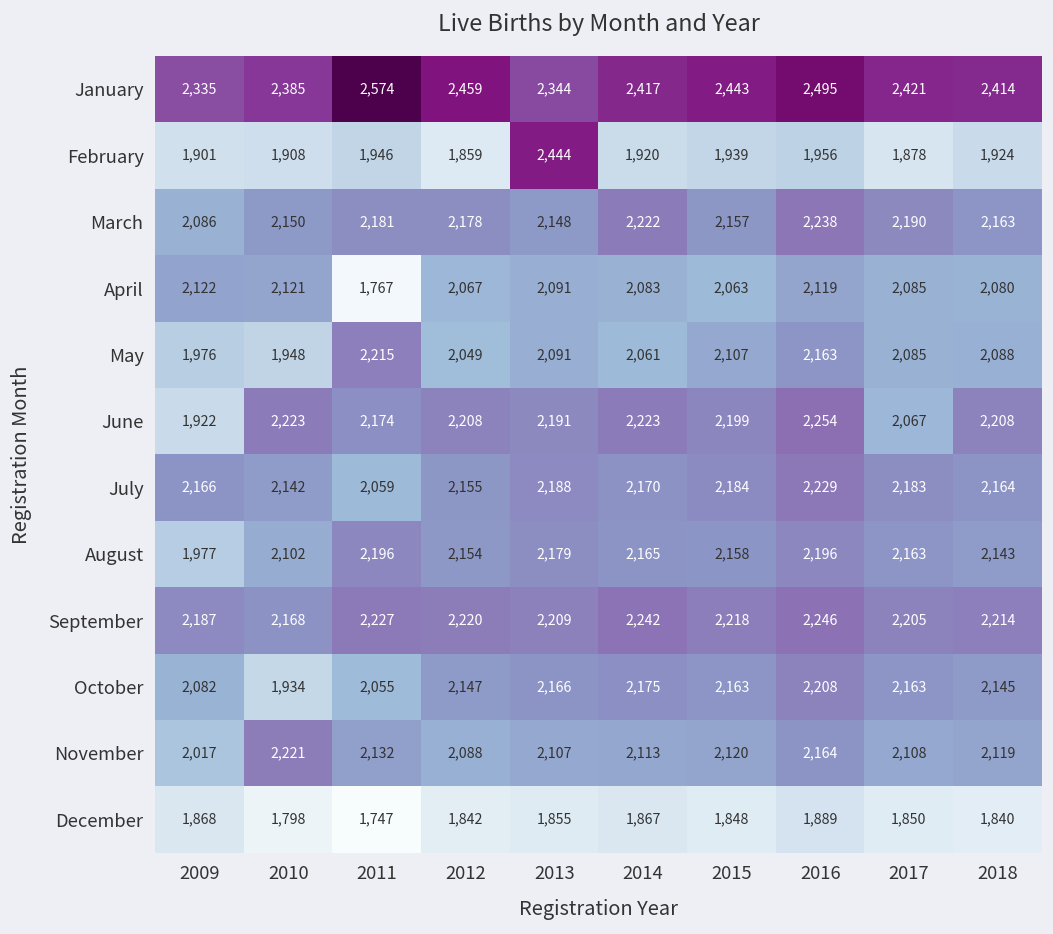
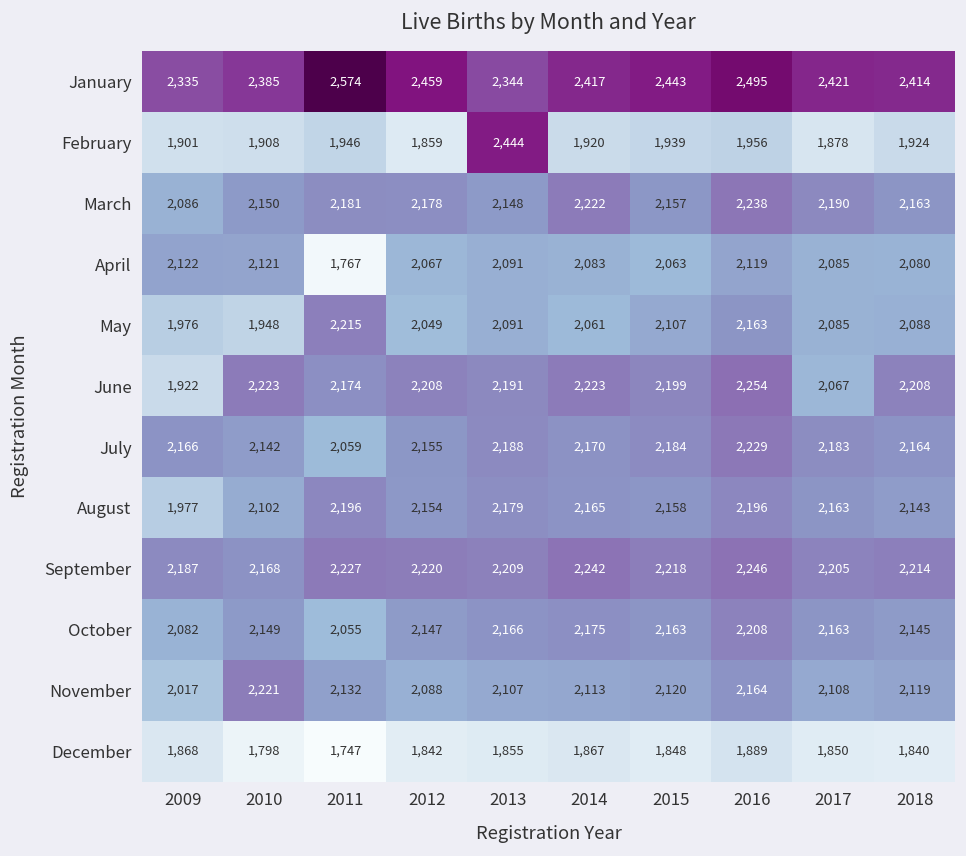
October, 2010: 1,934 -> 2,149
